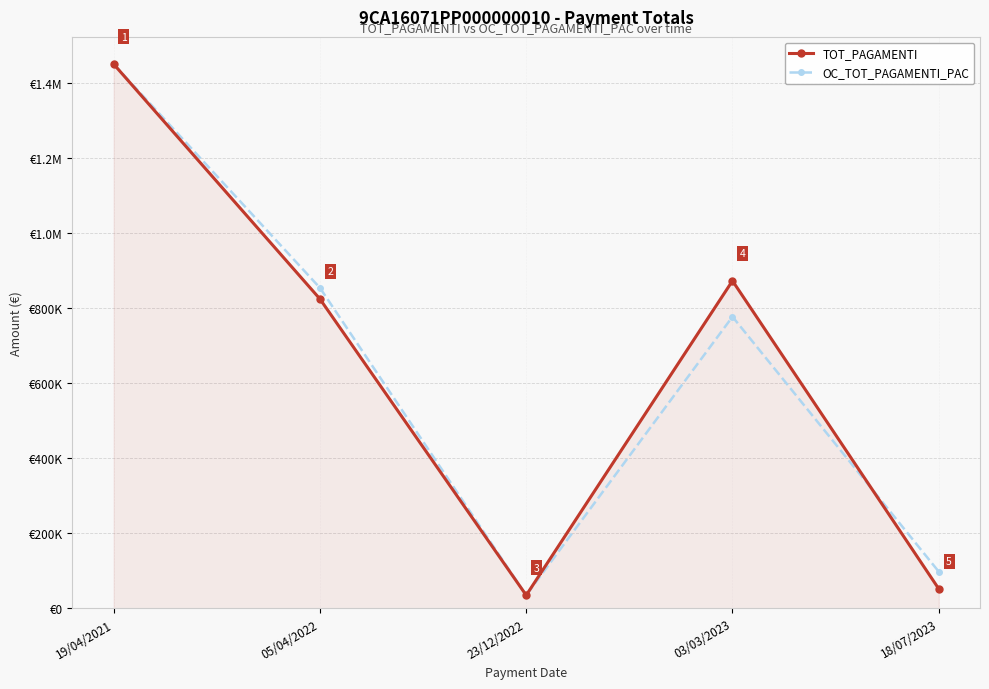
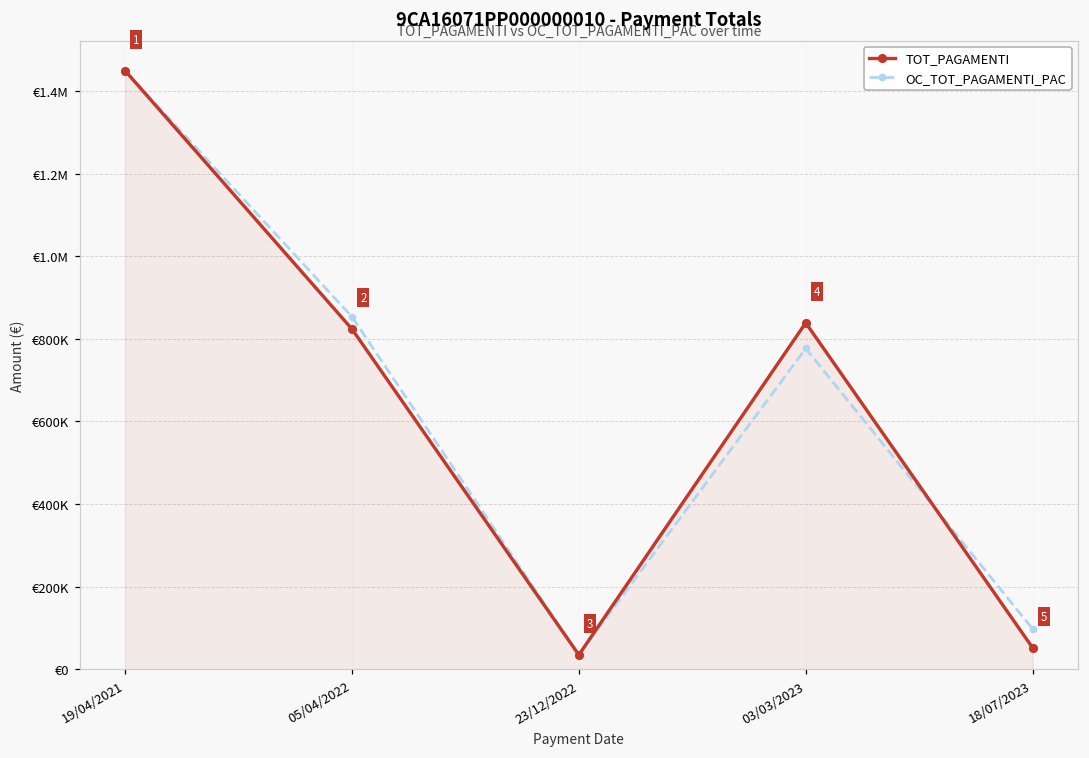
TOT_PAGAMENTI, 03/03/2023: €870000 -> €840000
